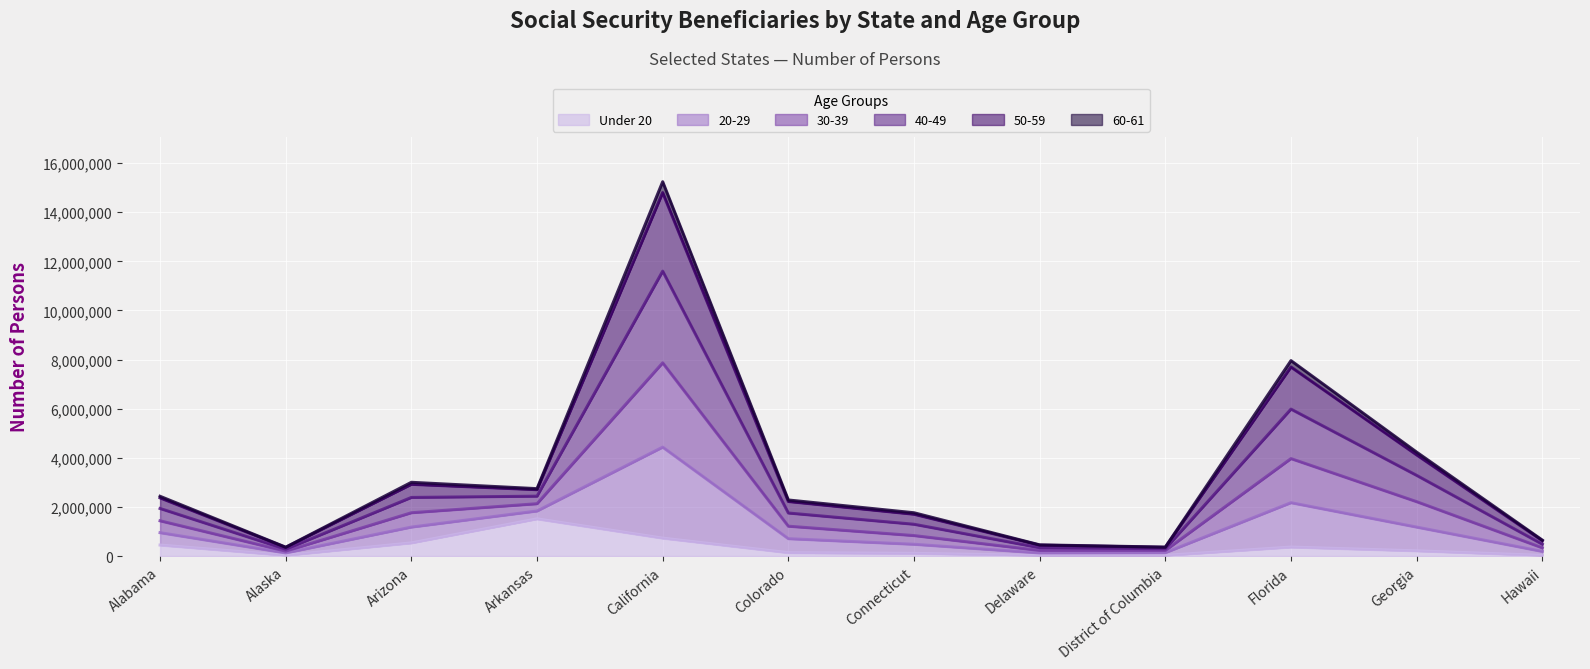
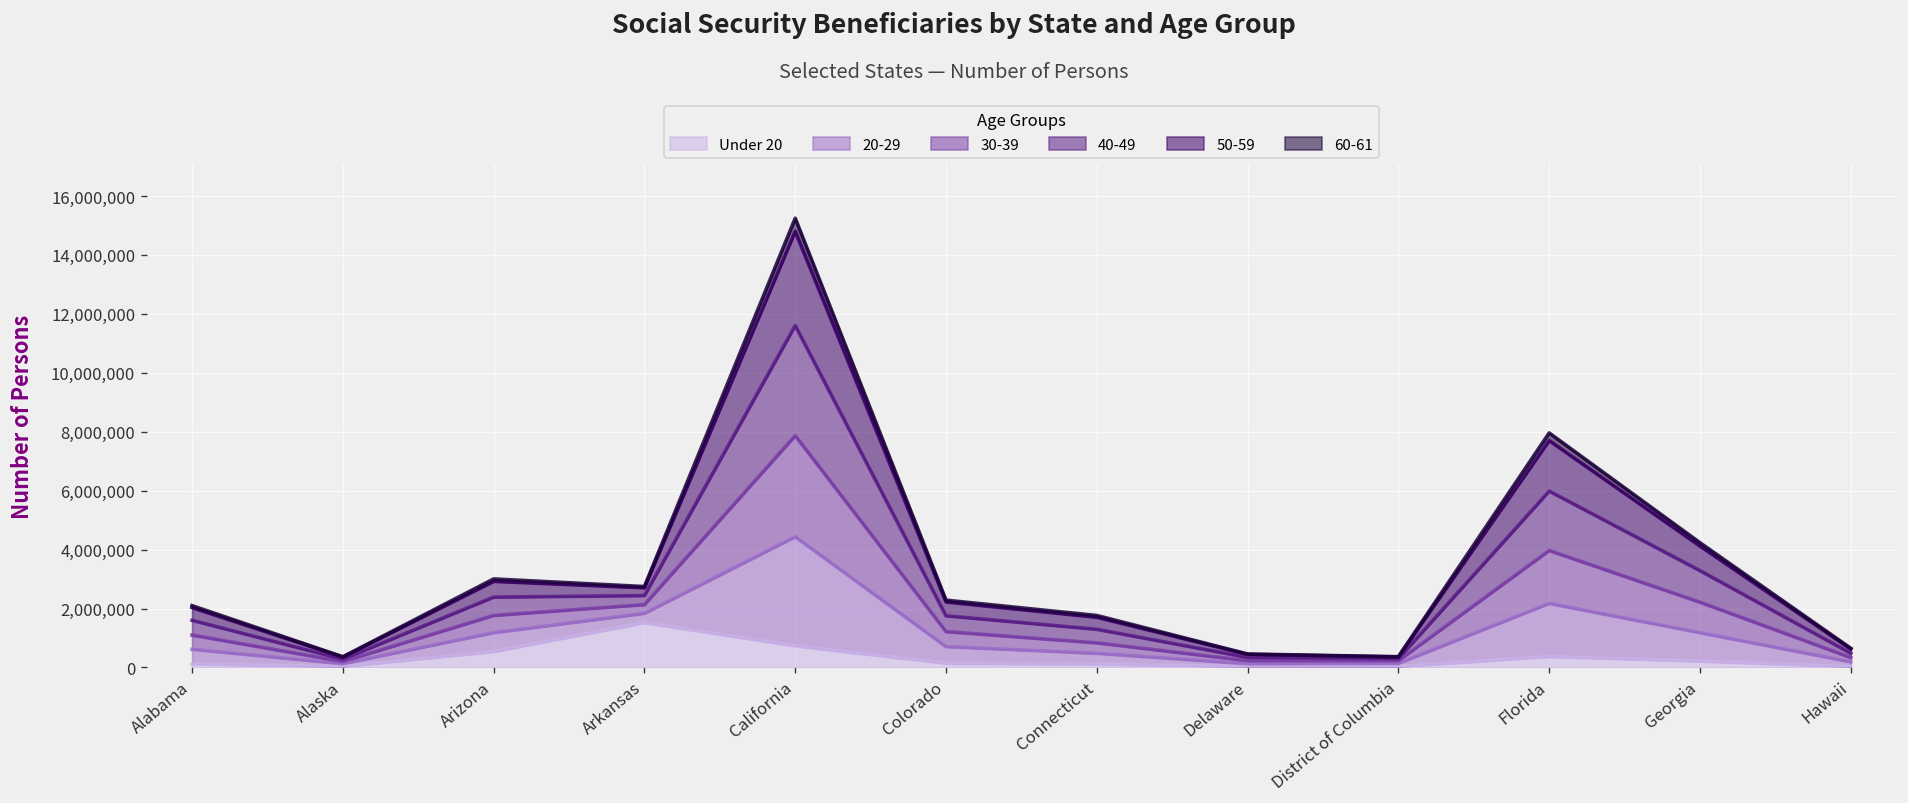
Under 20, Alabama: 400,000 -> 100,000
